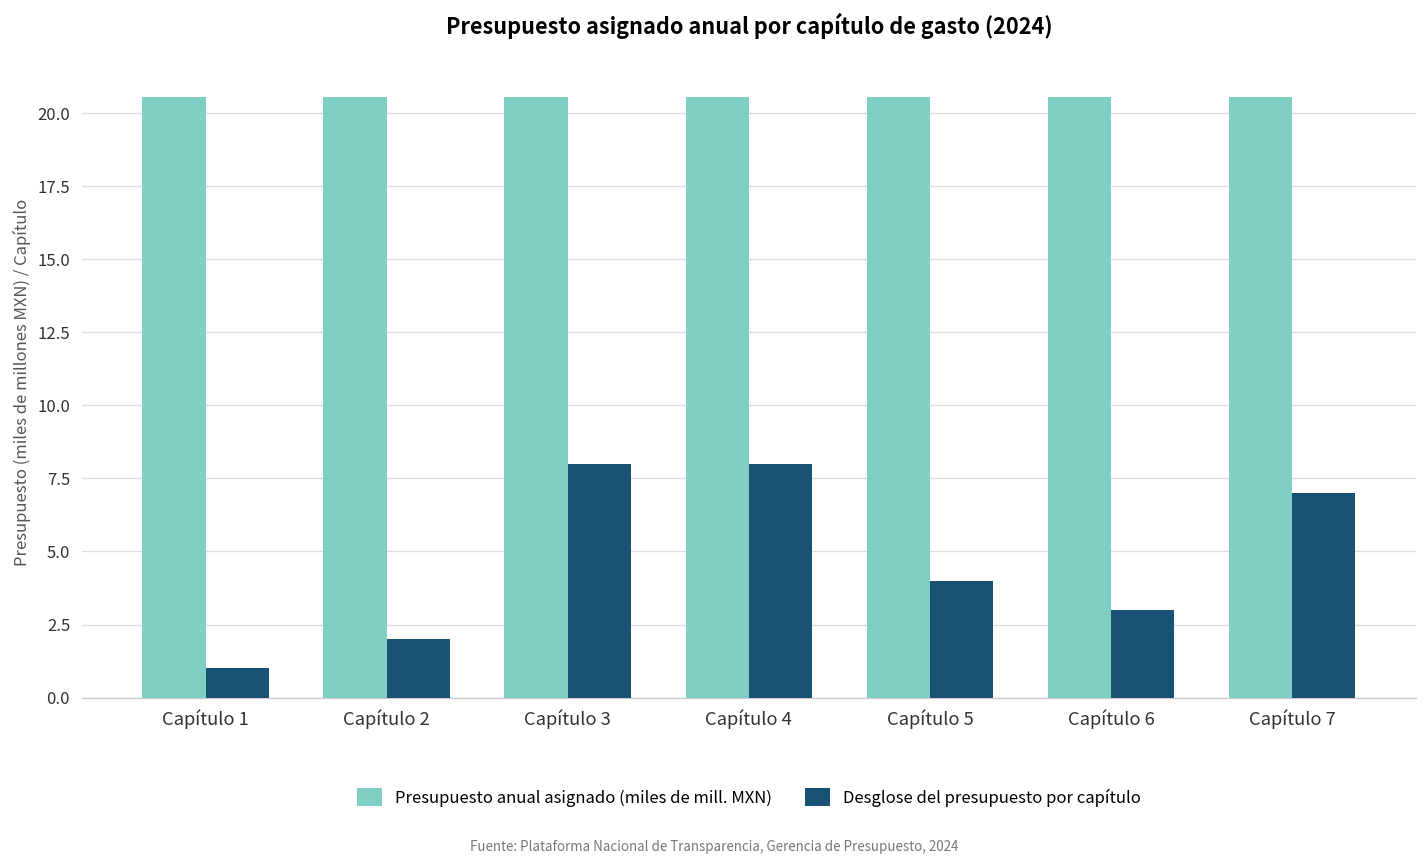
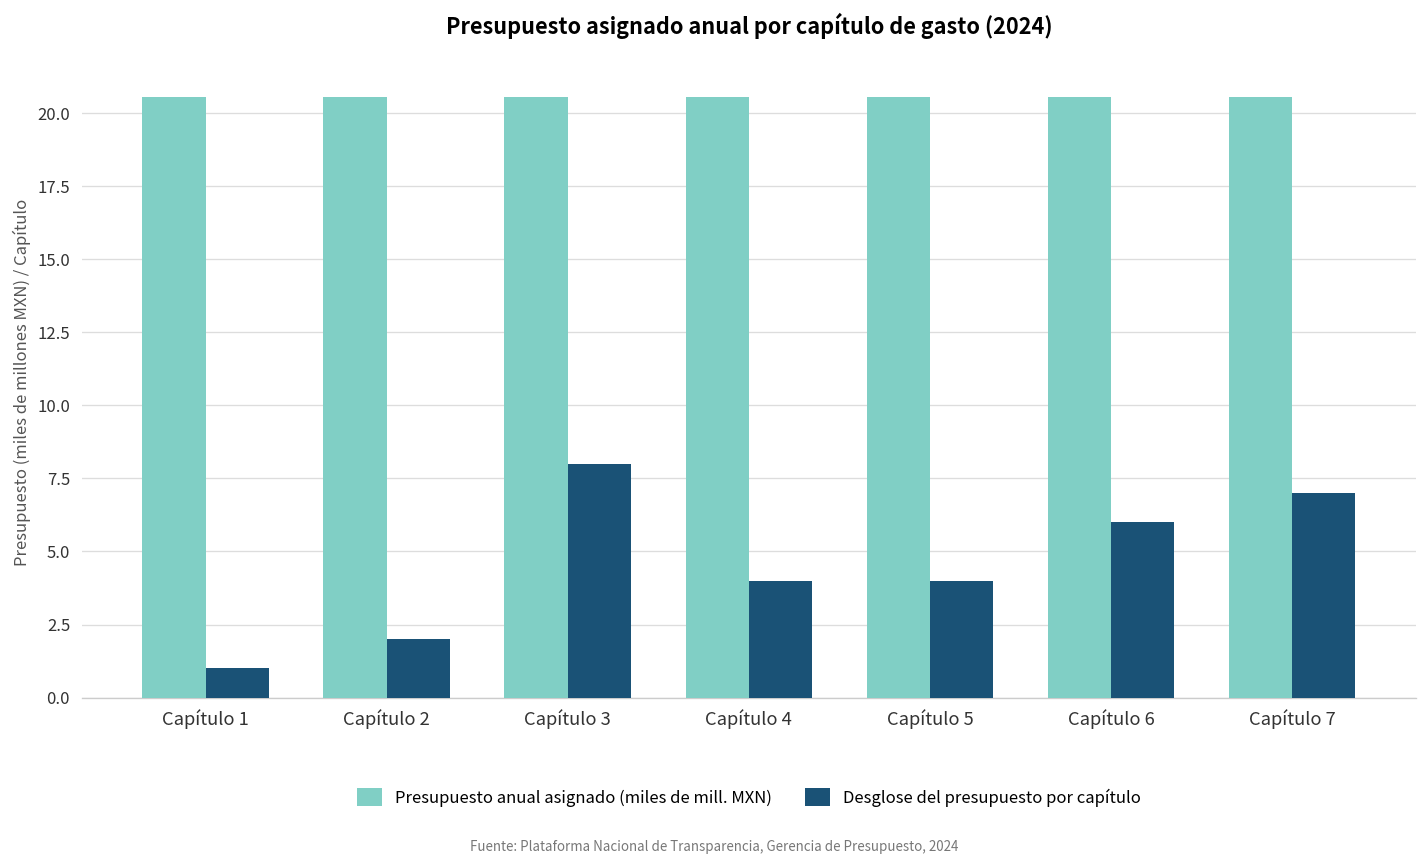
Desglose del presupuesto por capítulo, Capítulo 4: 8 -> 4
Desglose del presupuesto por capítulo, Capítulo 6: 3 -> 6
